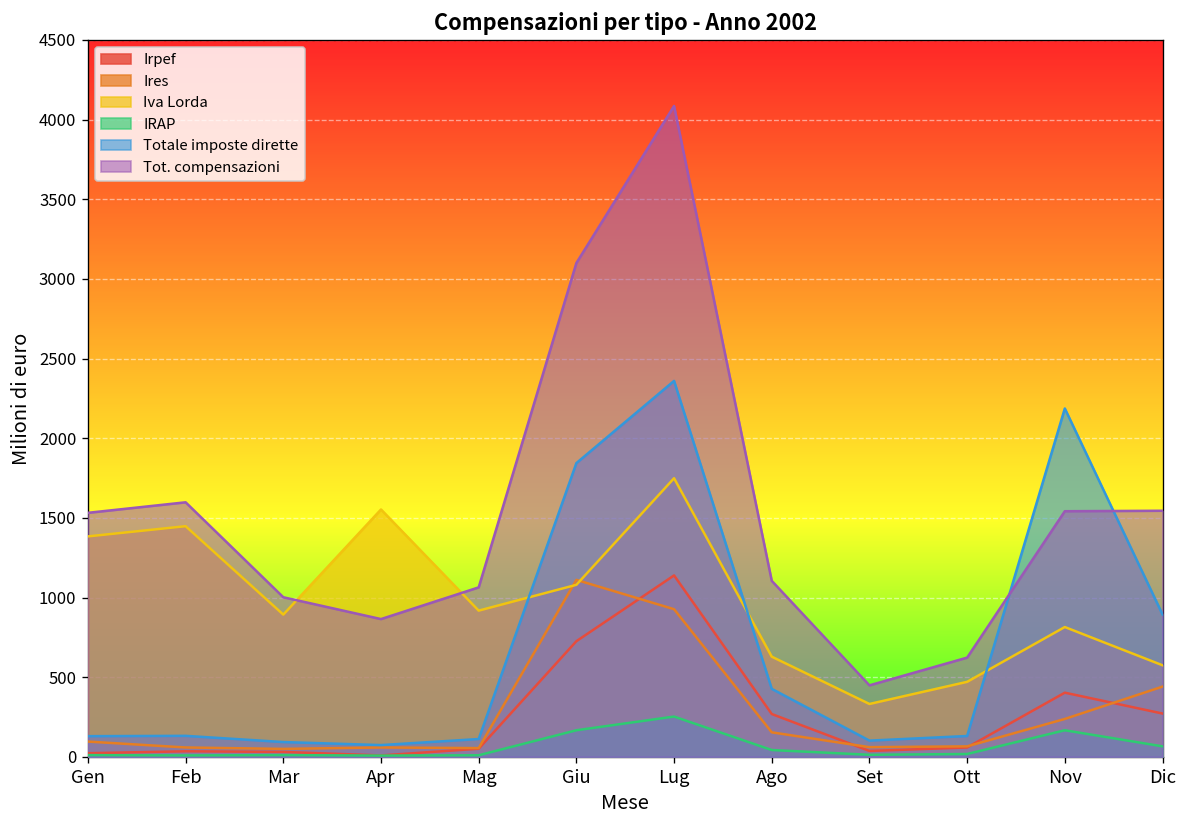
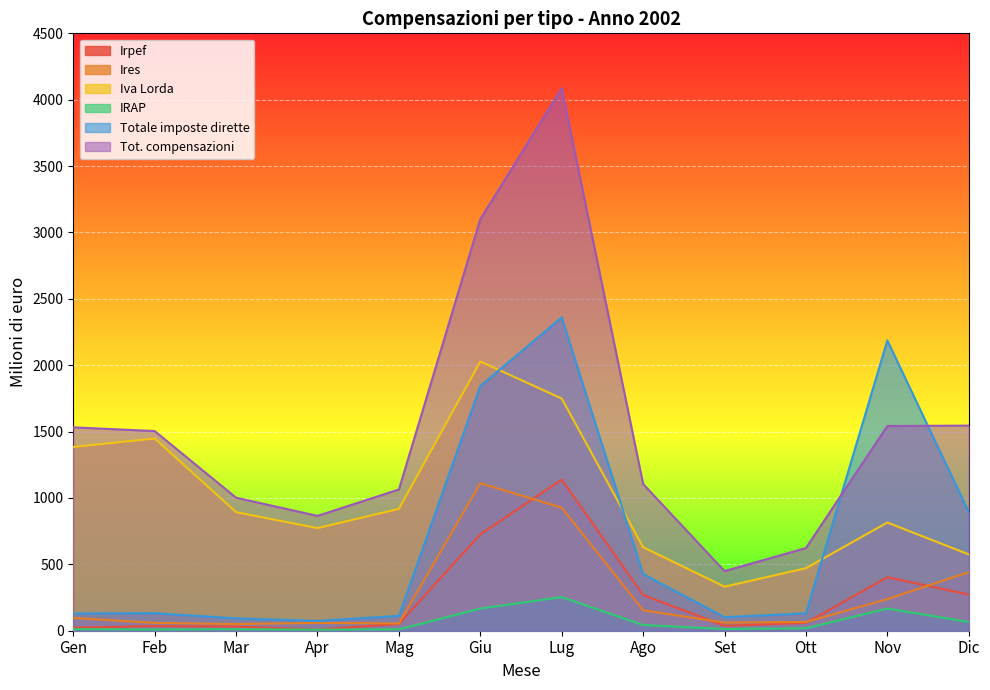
Tot. compensazioni, Feb: 1600 -> 1500
Iva Lorda, Apr: 1550 -> 770
Iva Lorda, Giu: 1080 -> 2030
